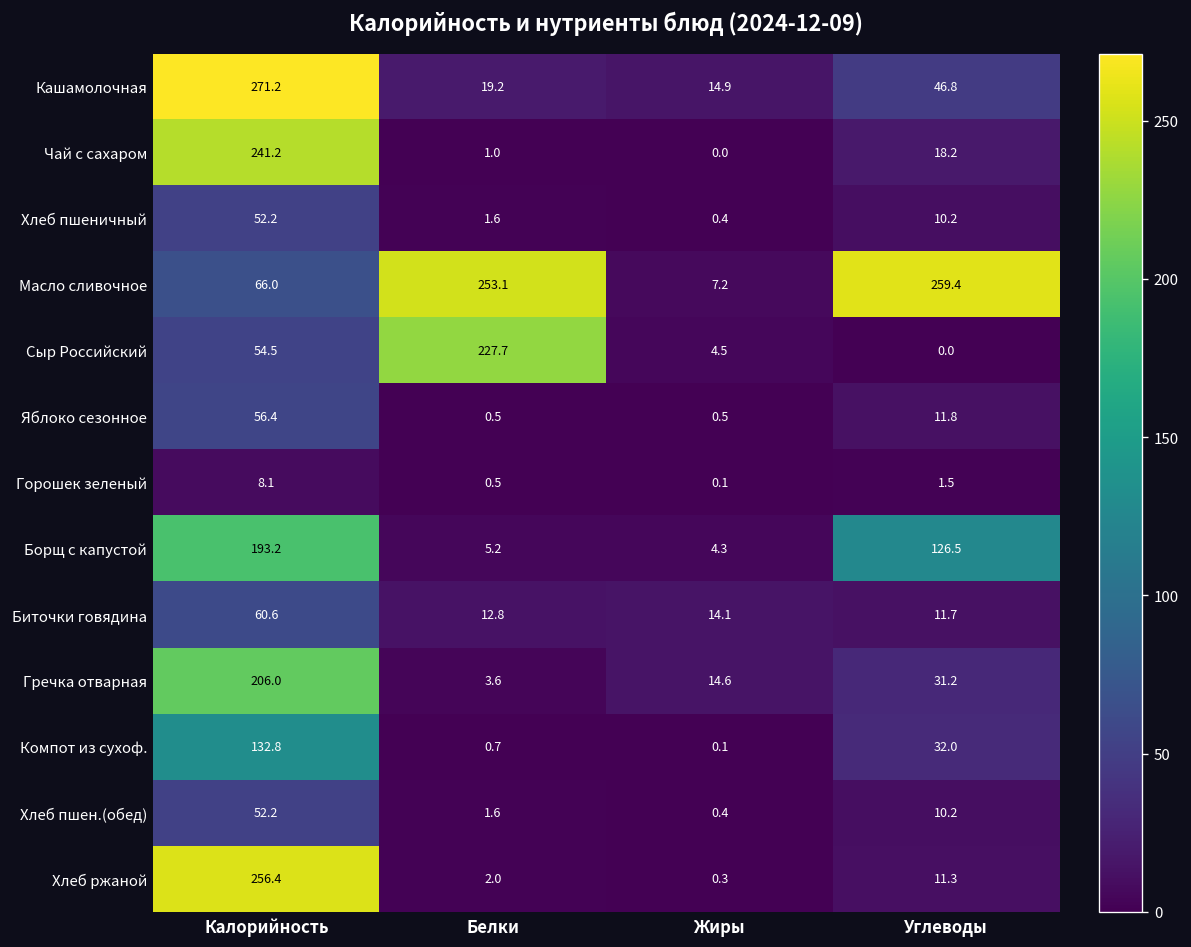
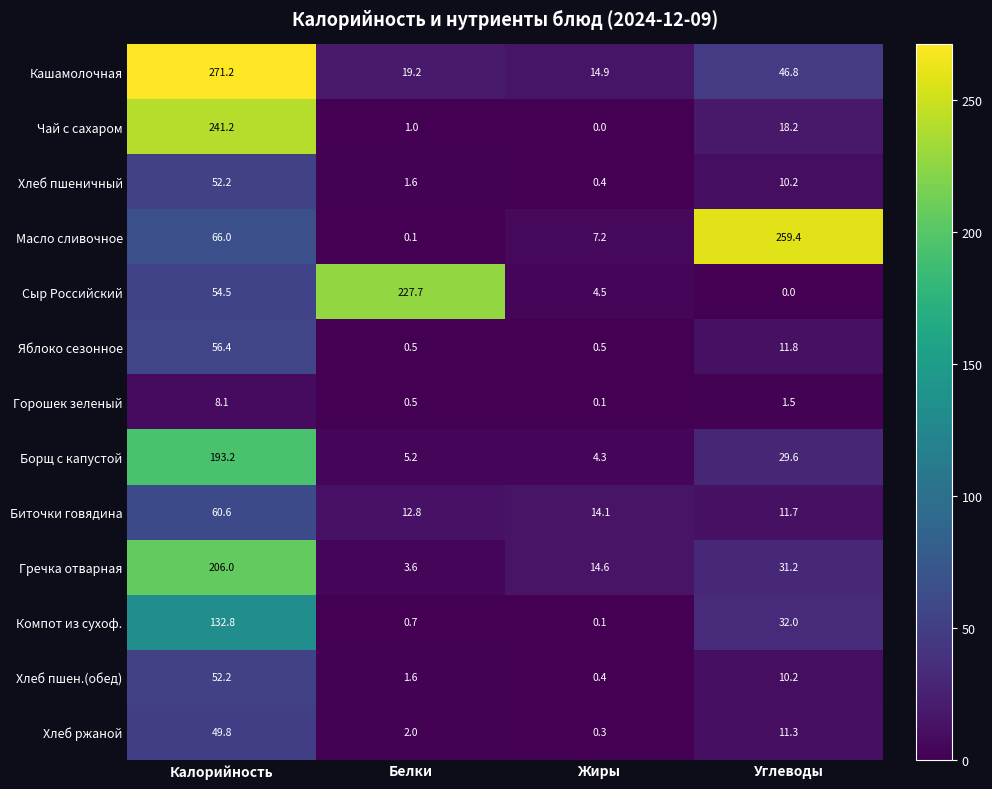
Масло сливочное, Белки: 253.1 -> 0.1
Борщ с капустой, Углеводы: 126.5 -> 29.6
Хлеб ржаной, Калорийность: 256.4 -> 49.8
